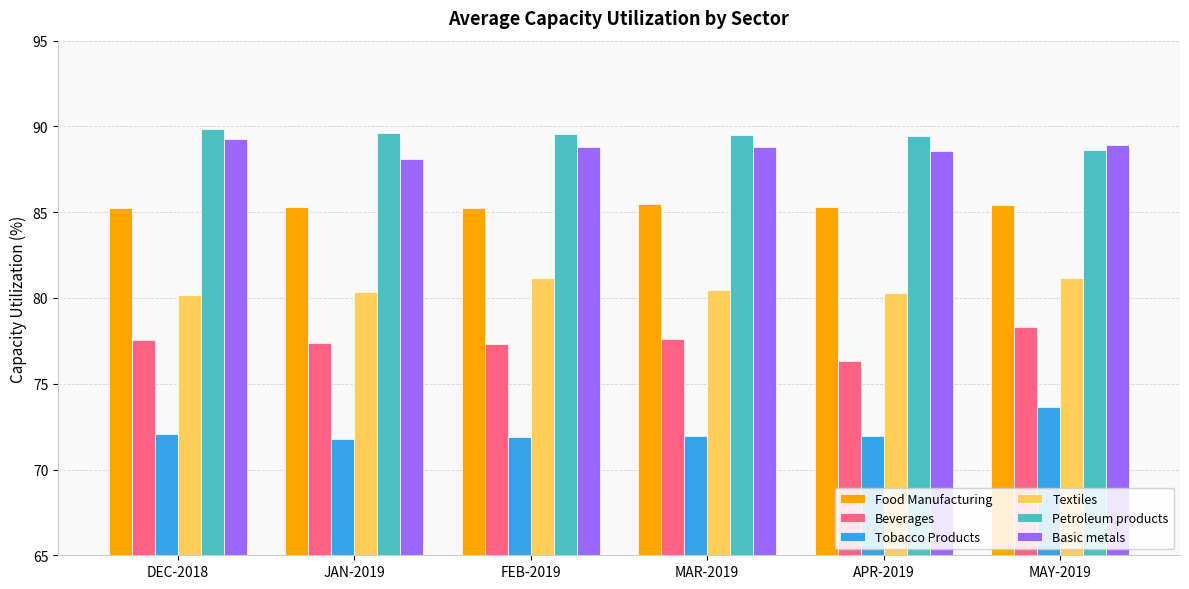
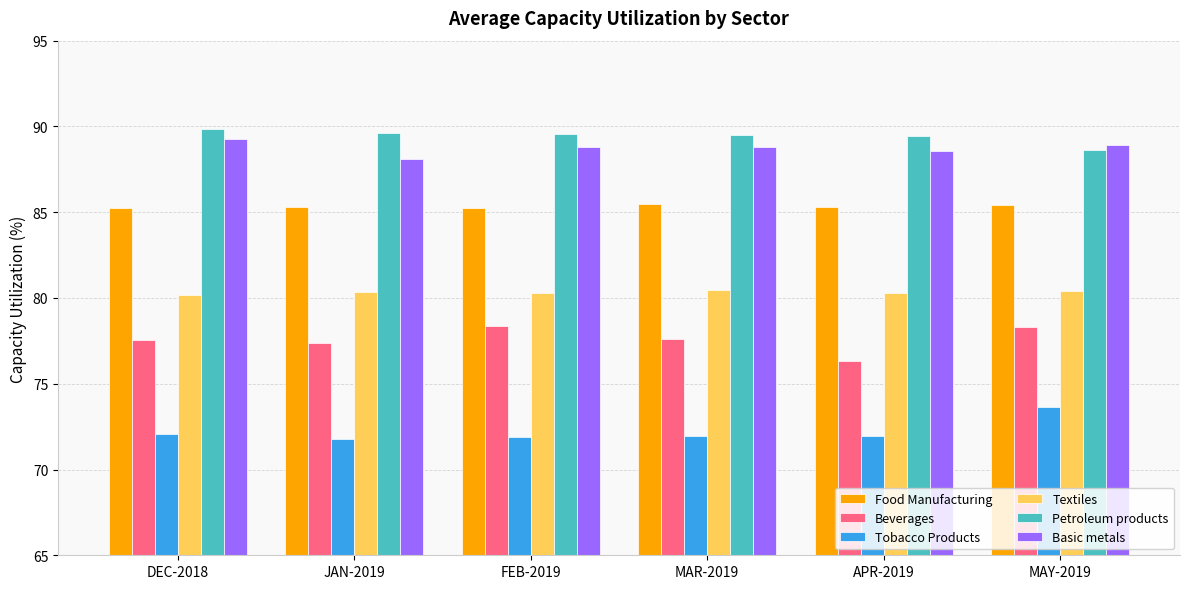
Beverages, FEB-2019: 77.3 -> 78.4
Textiles, FEB-2019: 81.2 -> 80.3
Textiles, MAY-2019: 81.2 -> 80.4
